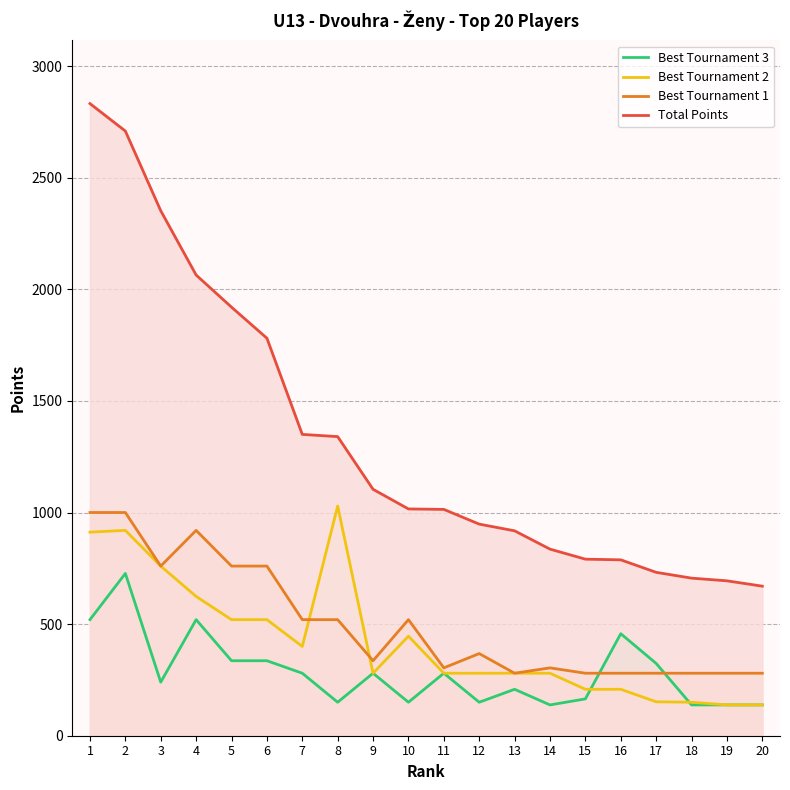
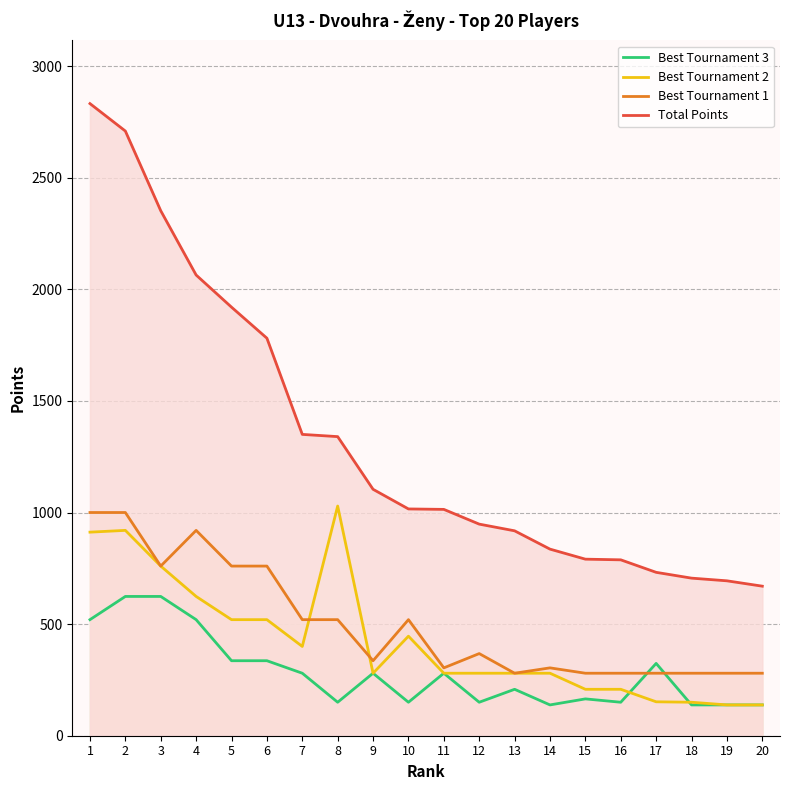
Best Tournament 3, 2: 730 -> 620
Best Tournament 3, 3: 240 -> 620
Best Tournament 3, 16: 460 -> 150
